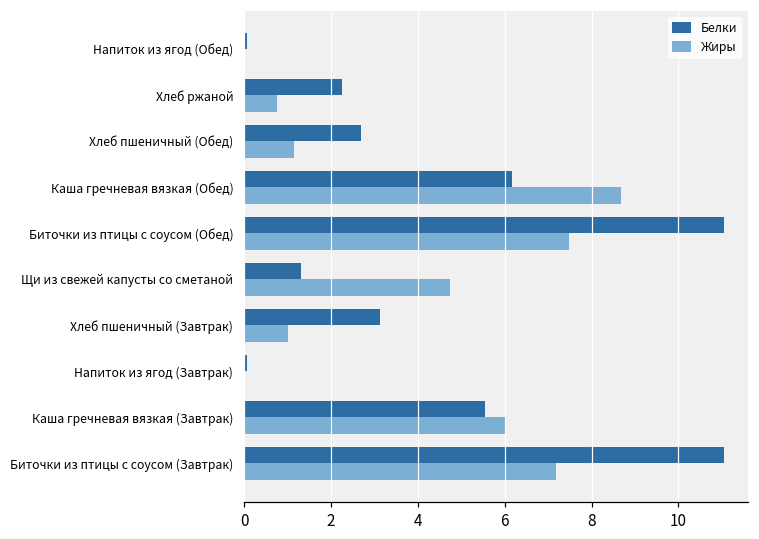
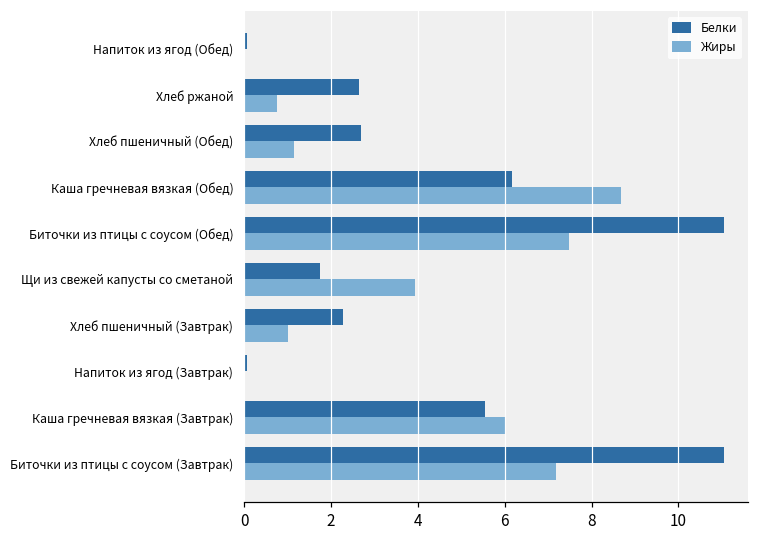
Белки, Хлеб ржаной: 2.3 -> 2.7
Белки, Щи из свежей капусты со сметаной: 1.3 -> 1.7
Жиры, Щи из свежей капусты со сметаной: 4.8 -> 3.9
Белки, Хлеб пшеничный (Завтрак): 3.1 -> 2.3
